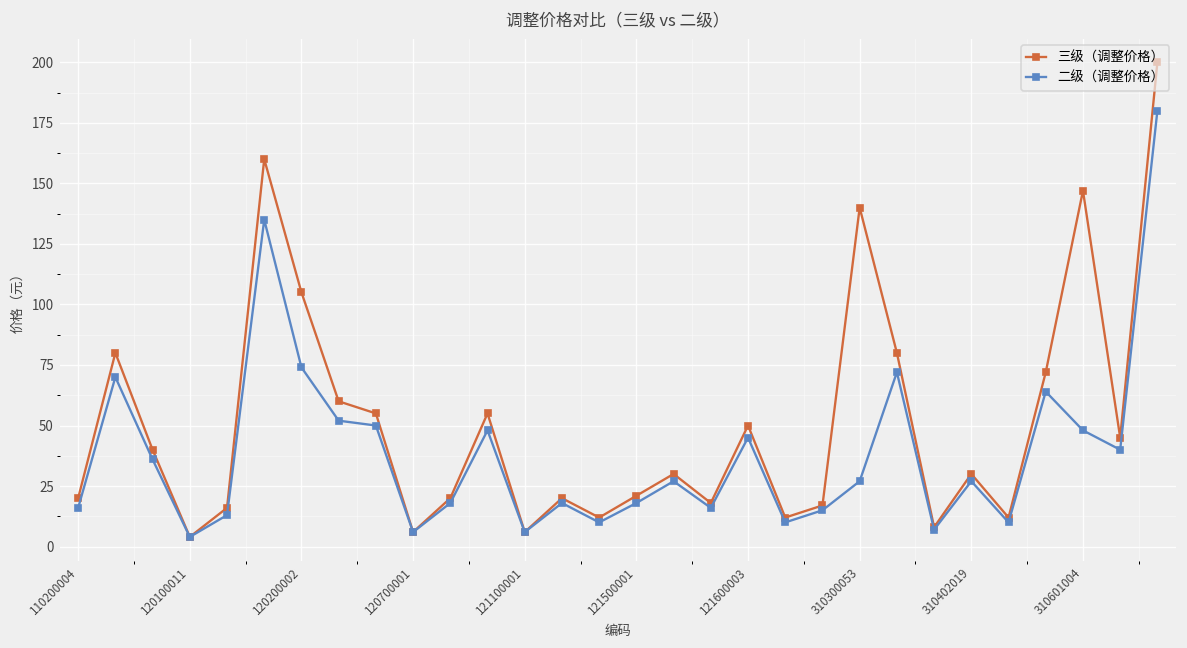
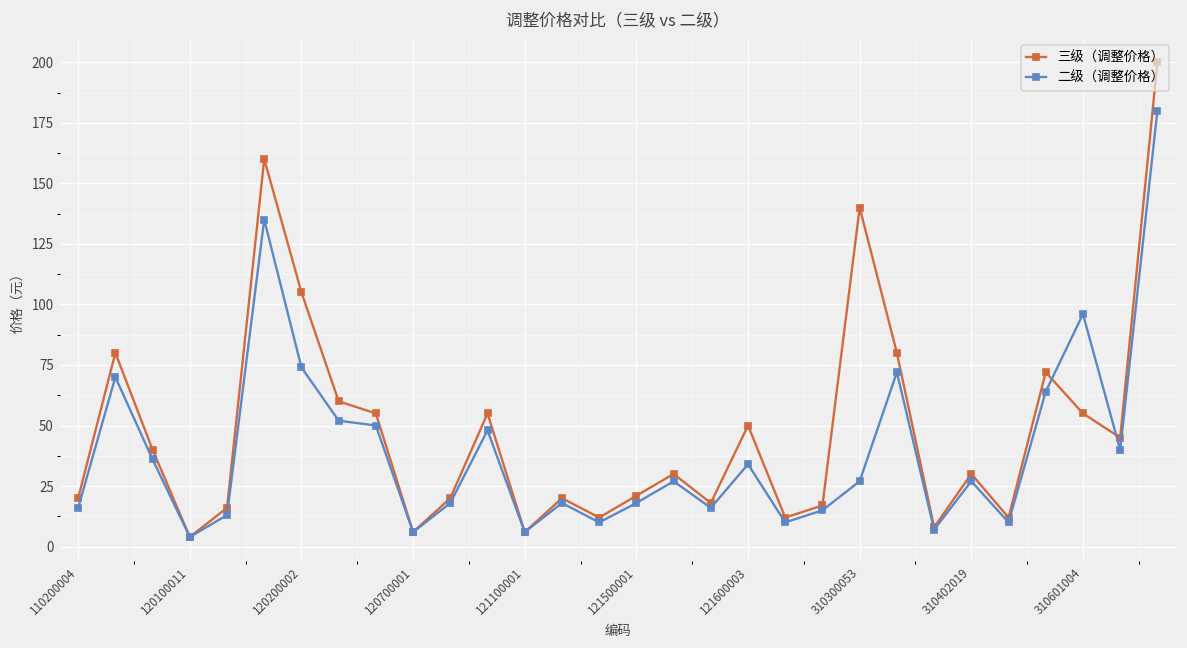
二级（调整价格）, 121600003: 45 -> 34
三级（调整价格）, 310601004: 147 -> 55
二级（调整价格）, 310601004: 48 -> 96
